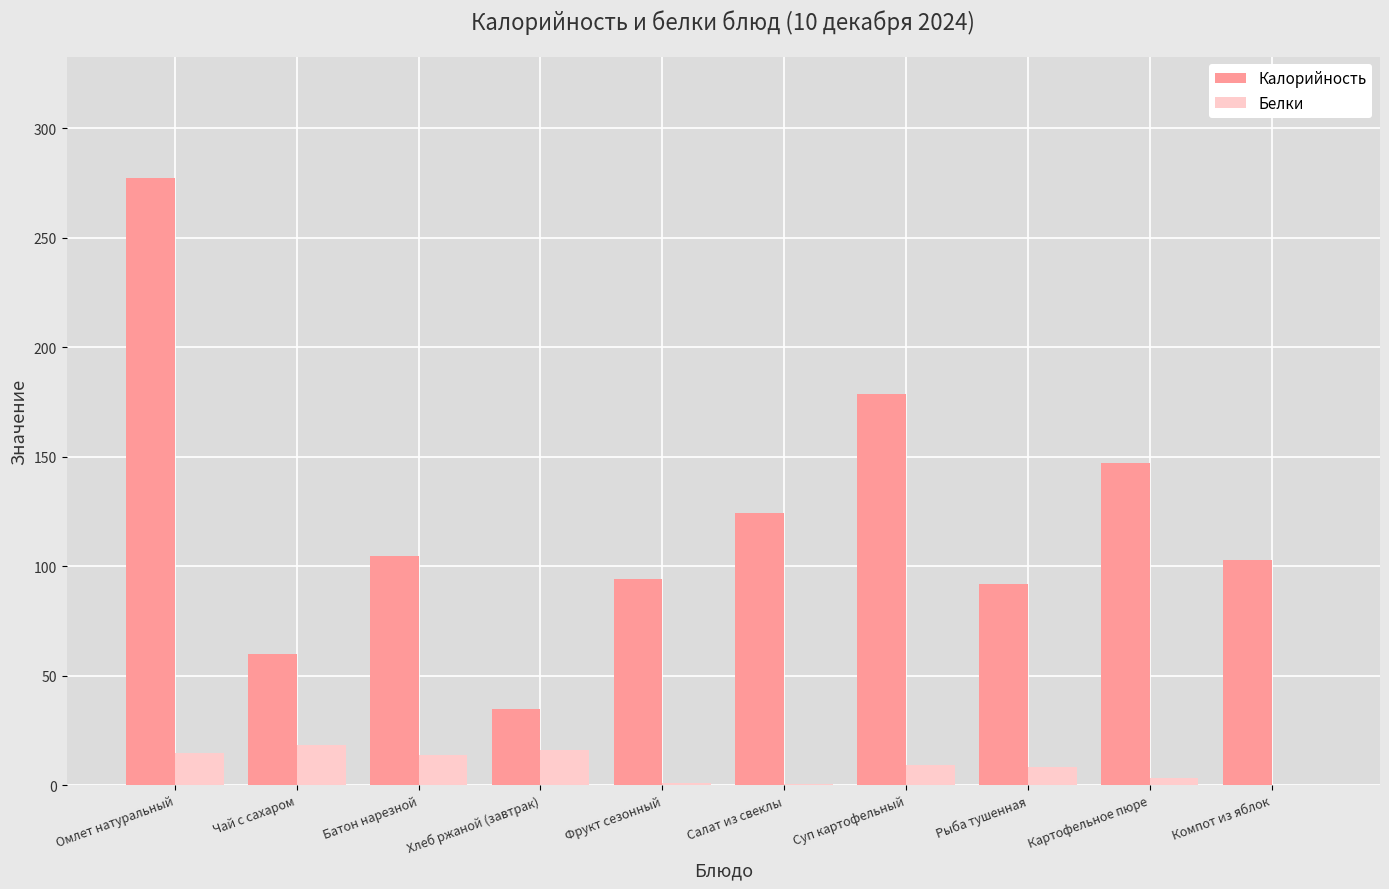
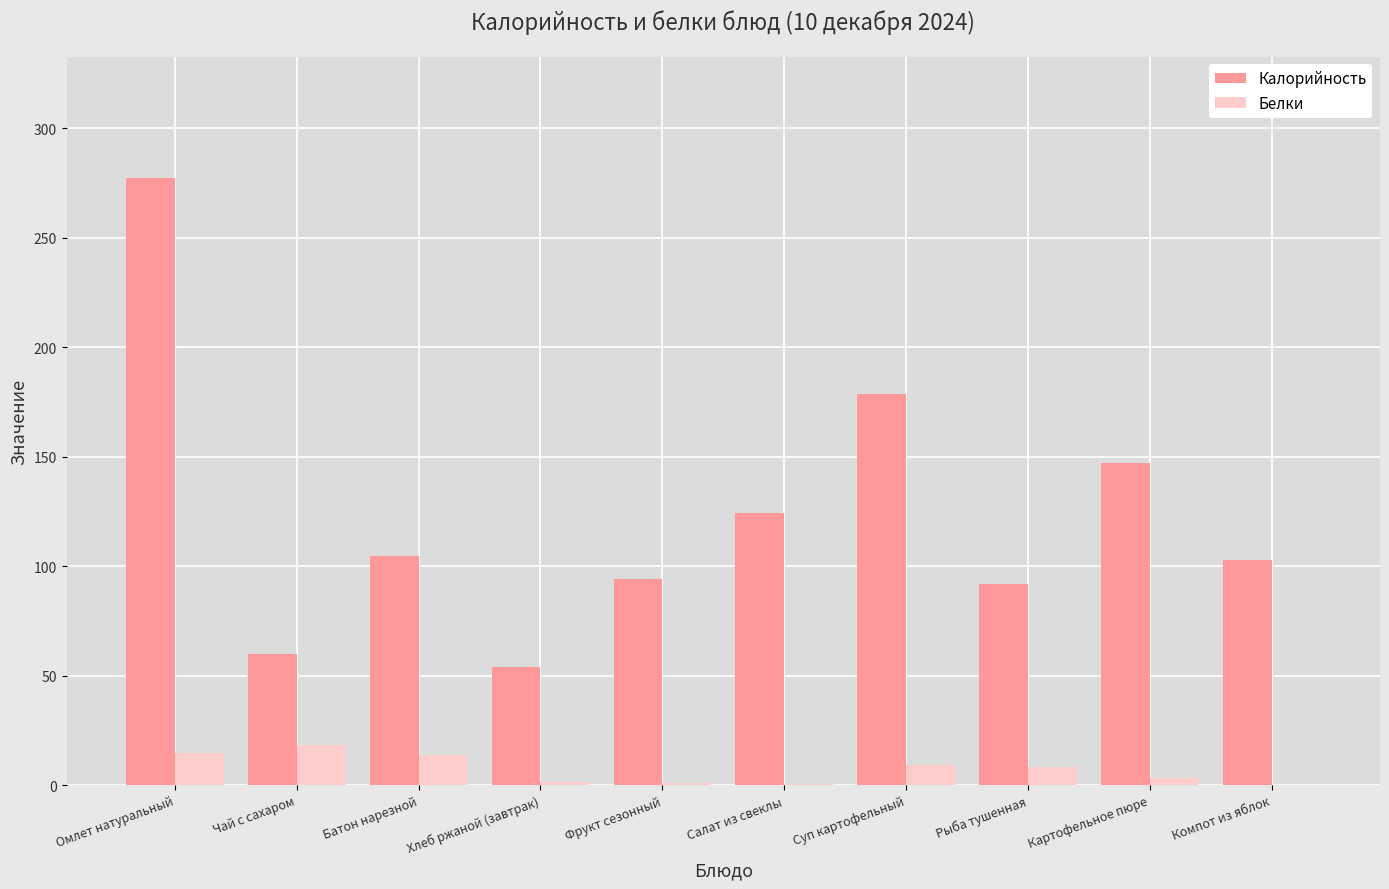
Калорийность, Хлеб ржаной (завтрак): 35 -> 54
Белки, Хлеб ржаной (завтрак): 16 -> 1
